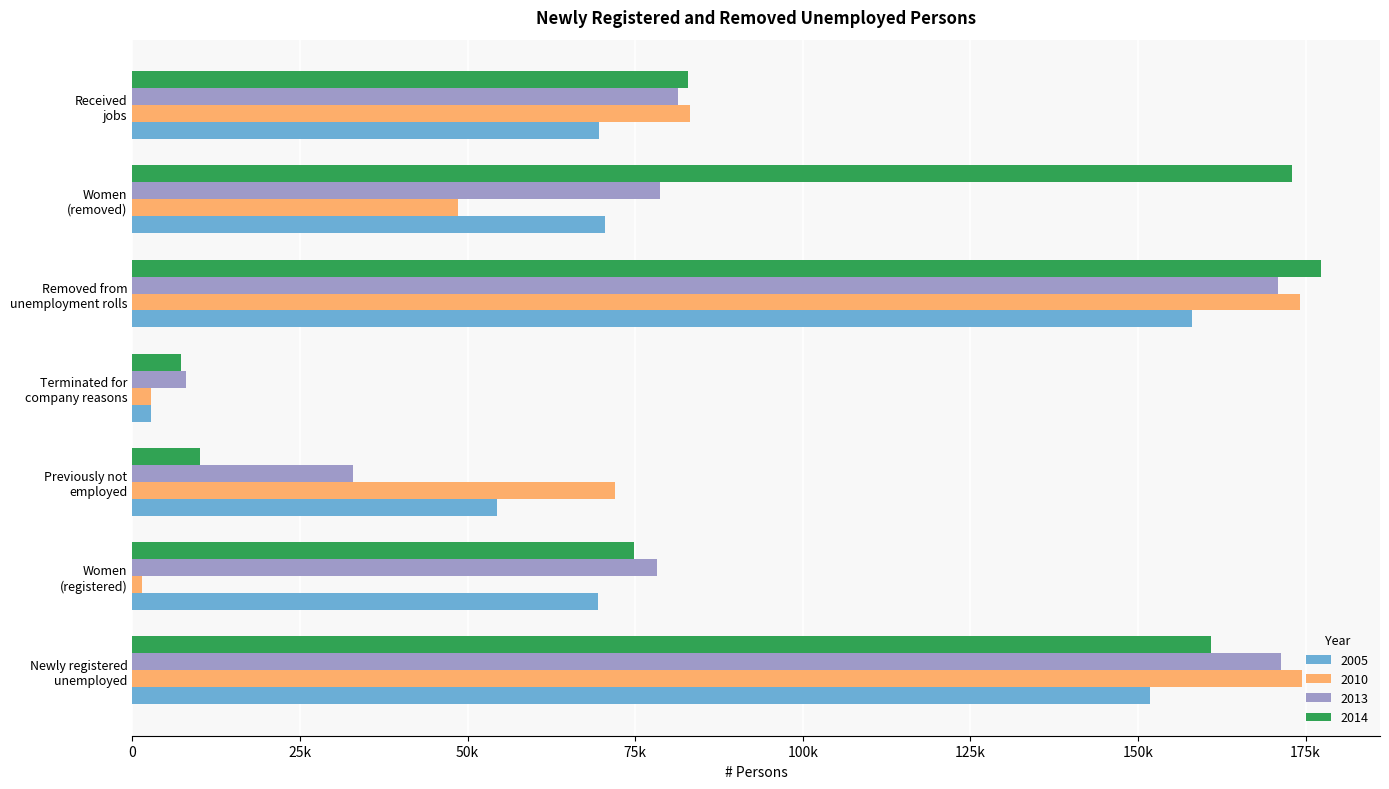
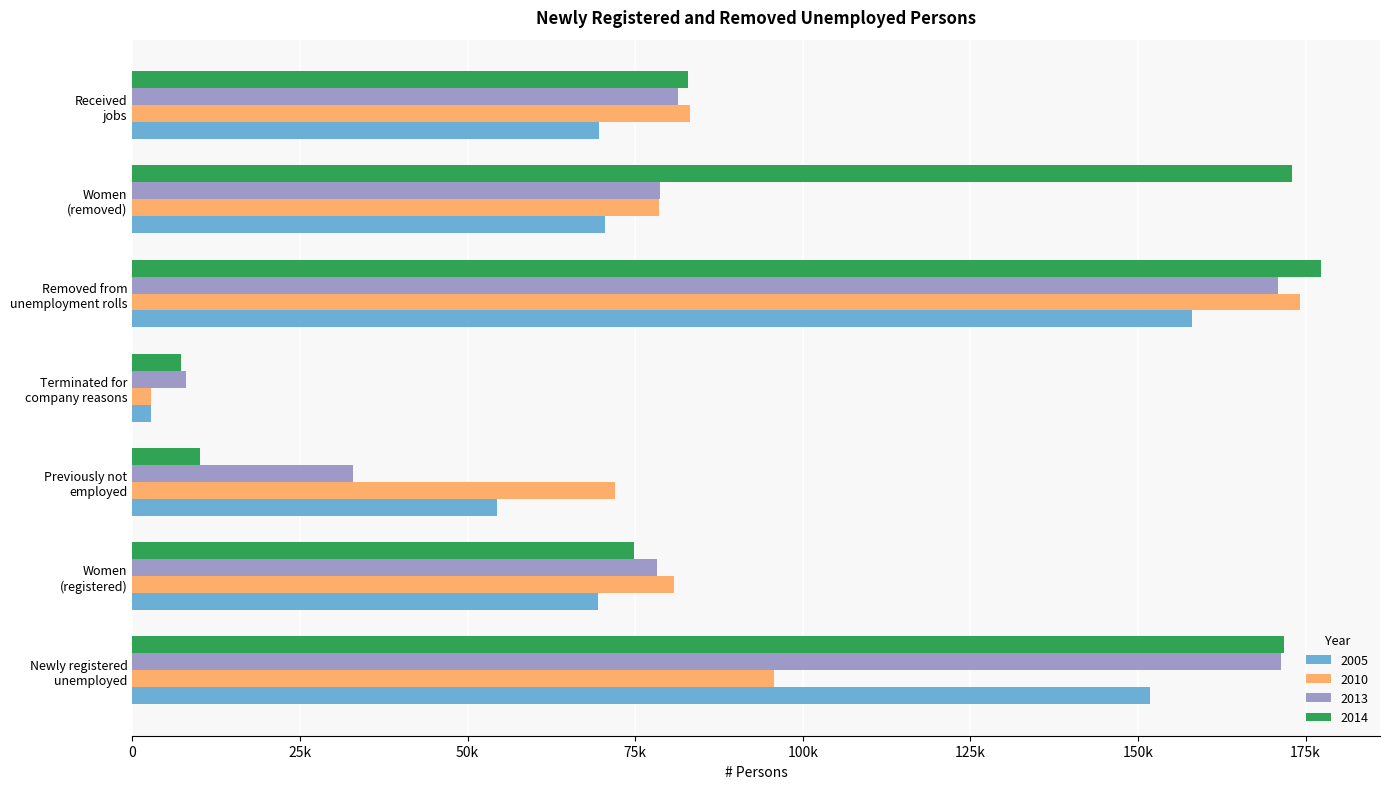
2010, Women (removed): 49000 -> 79000
2010, Women (registered): 1000 -> 81000
2014, Newly registered unemployed: 161000 -> 172000
2010, Newly registered unemployed: 175000 -> 96000
